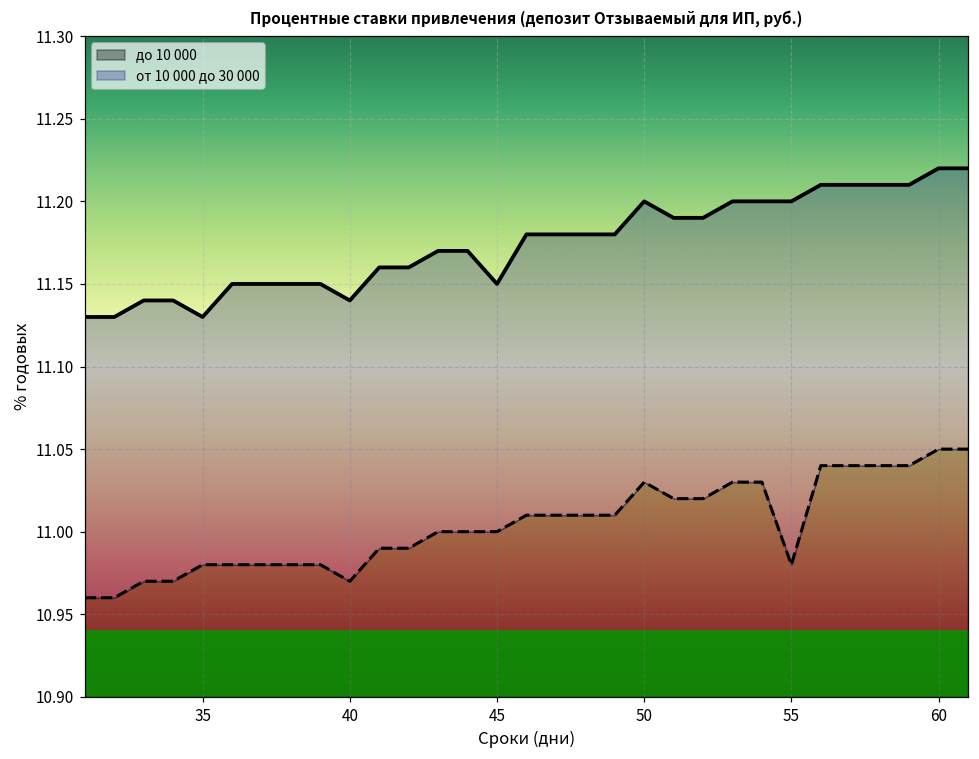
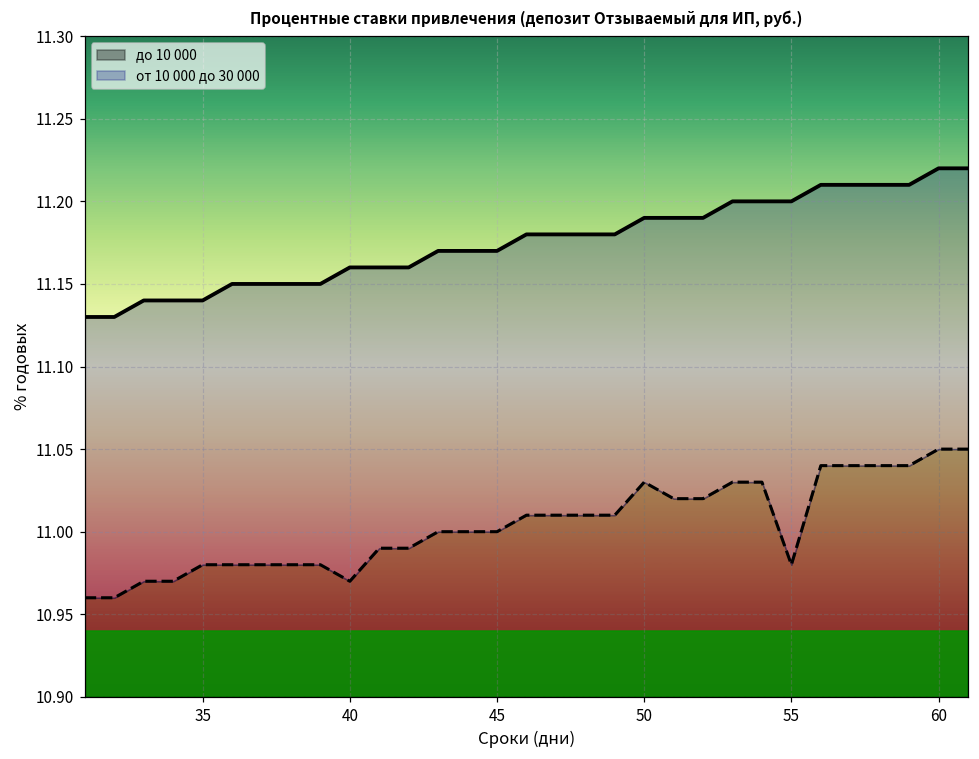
от 10 000 до 30 000, 35: 11.13 -> 11.14
от 10 000 до 30 000, 40: 11.14 -> 11.16
от 10 000 до 30 000, 45: 11.15 -> 11.17
от 10 000 до 30 000, 50: 11.20 -> 11.19
